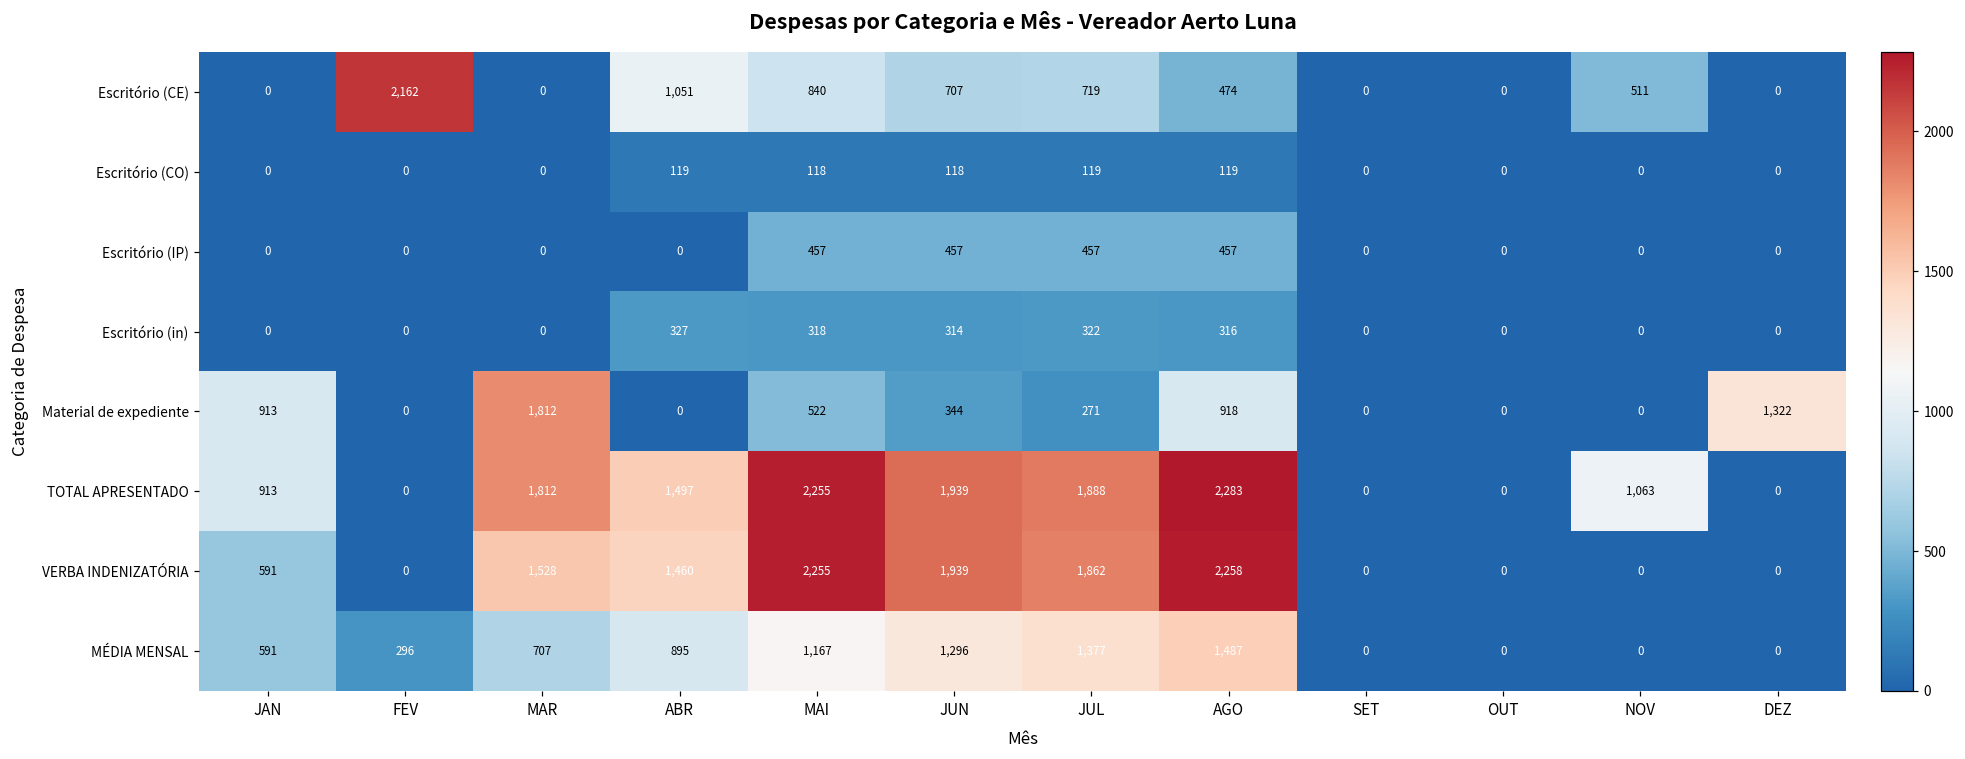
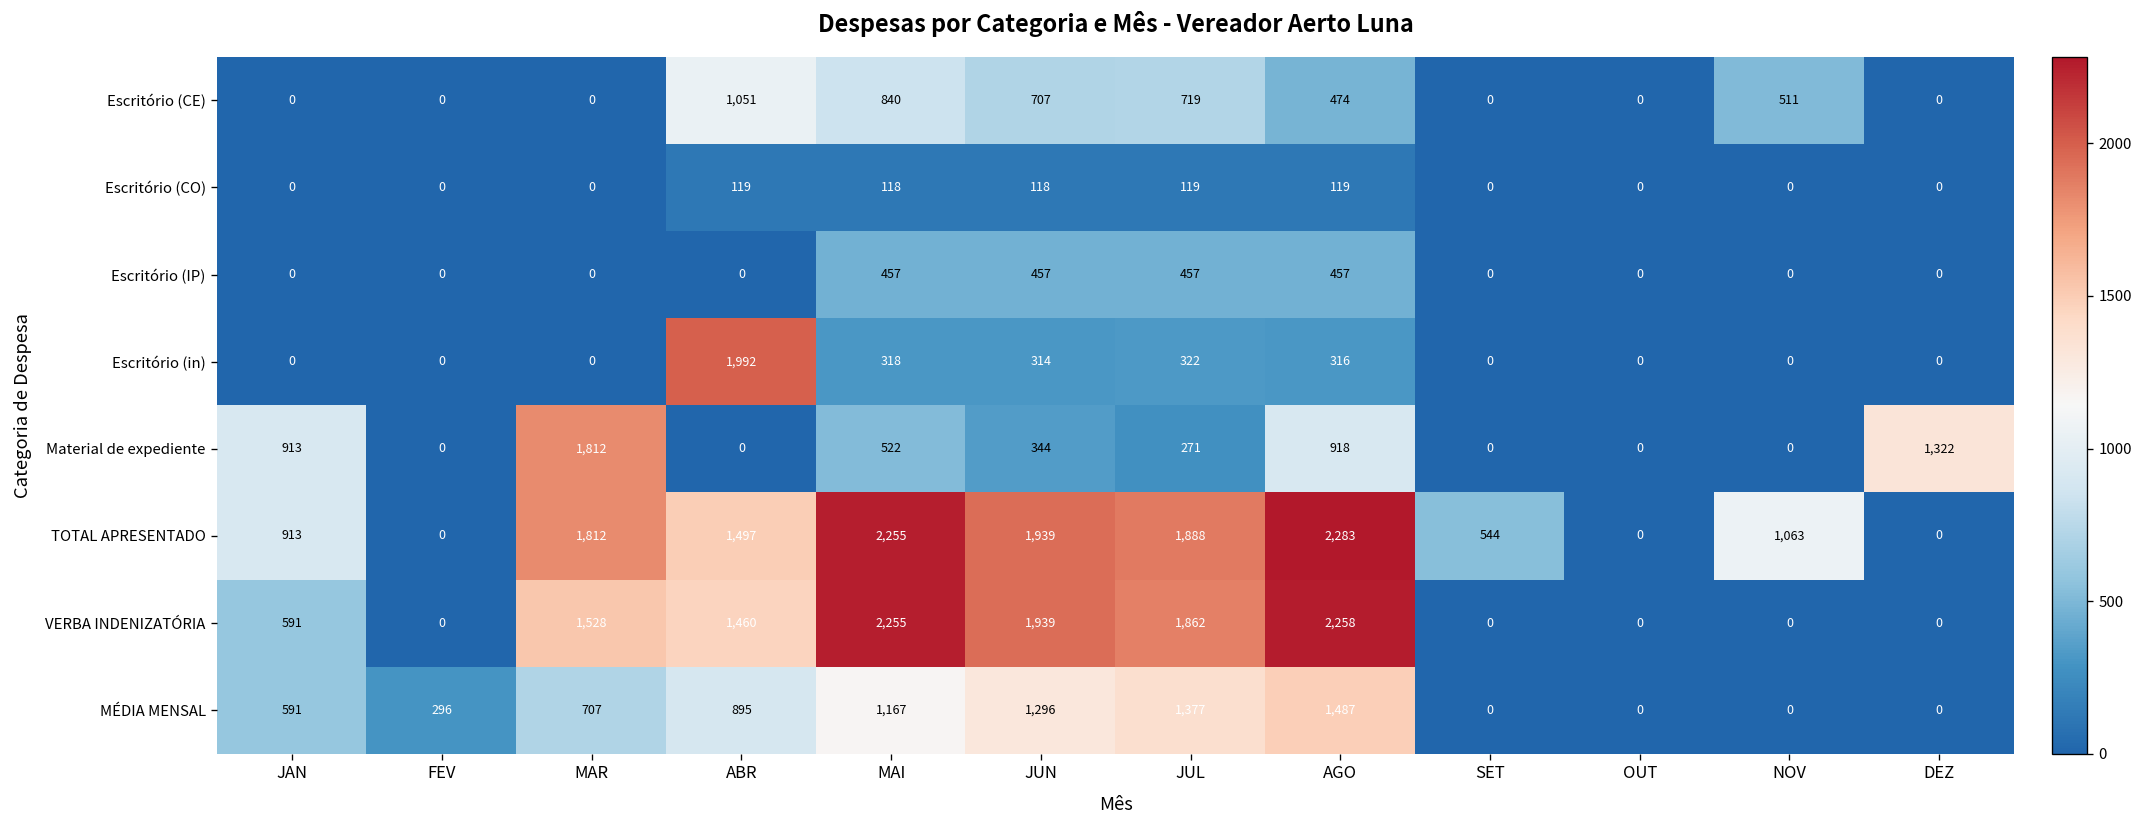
Escritório (CE), FEV: 2,162 -> 0
Escritório (in), ABR: 327 -> 1,992
TOTAL APRESENTADO, SET: 0 -> 544
